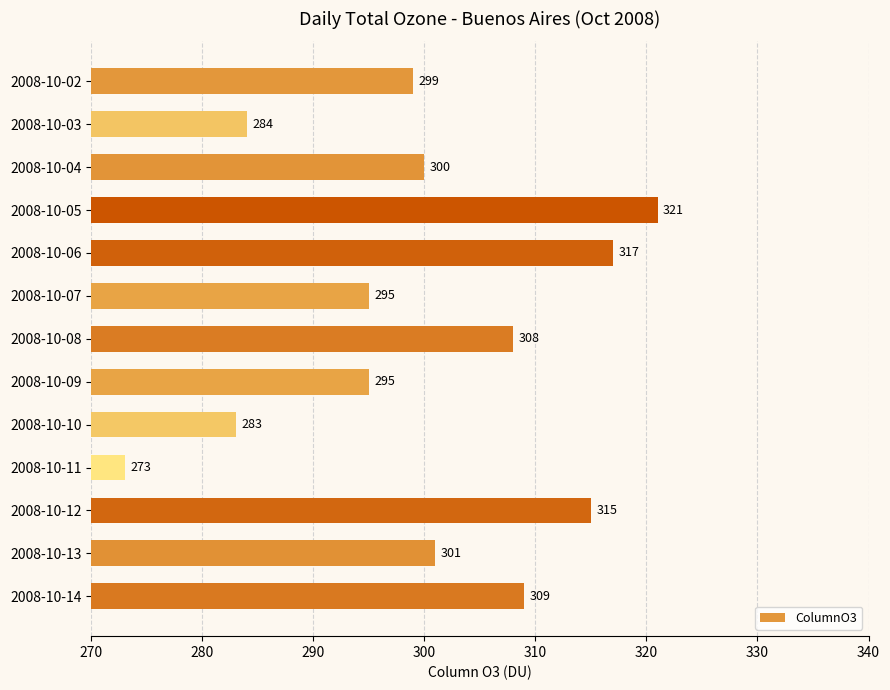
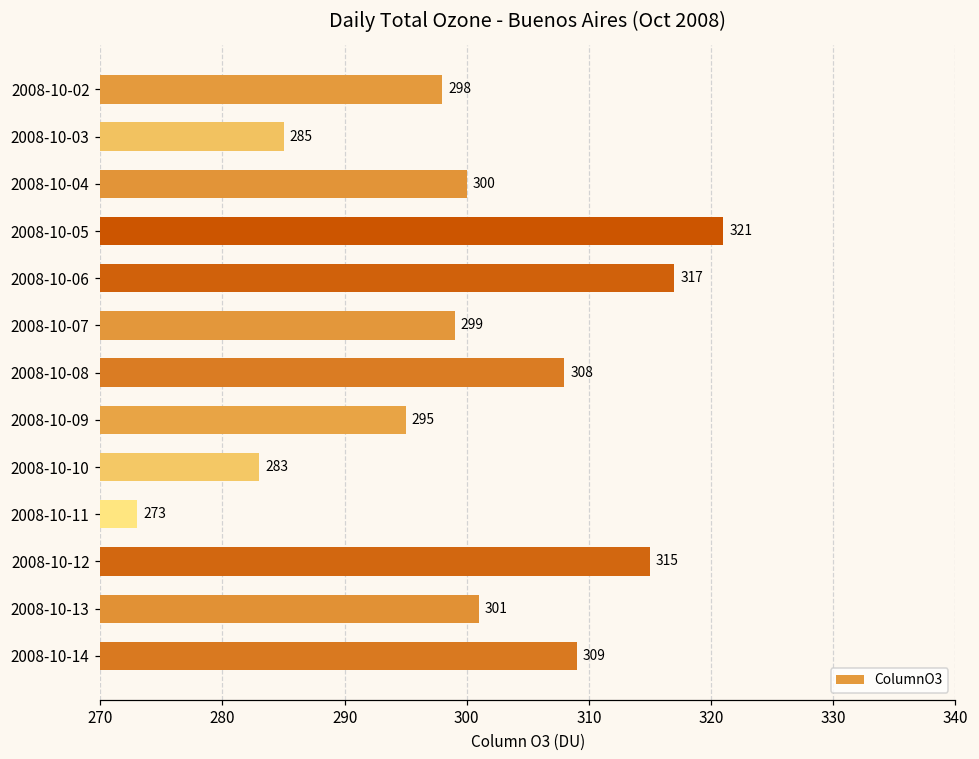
2008-10-02: 299 -> 298
2008-10-03: 284 -> 285
2008-10-07: 295 -> 299
